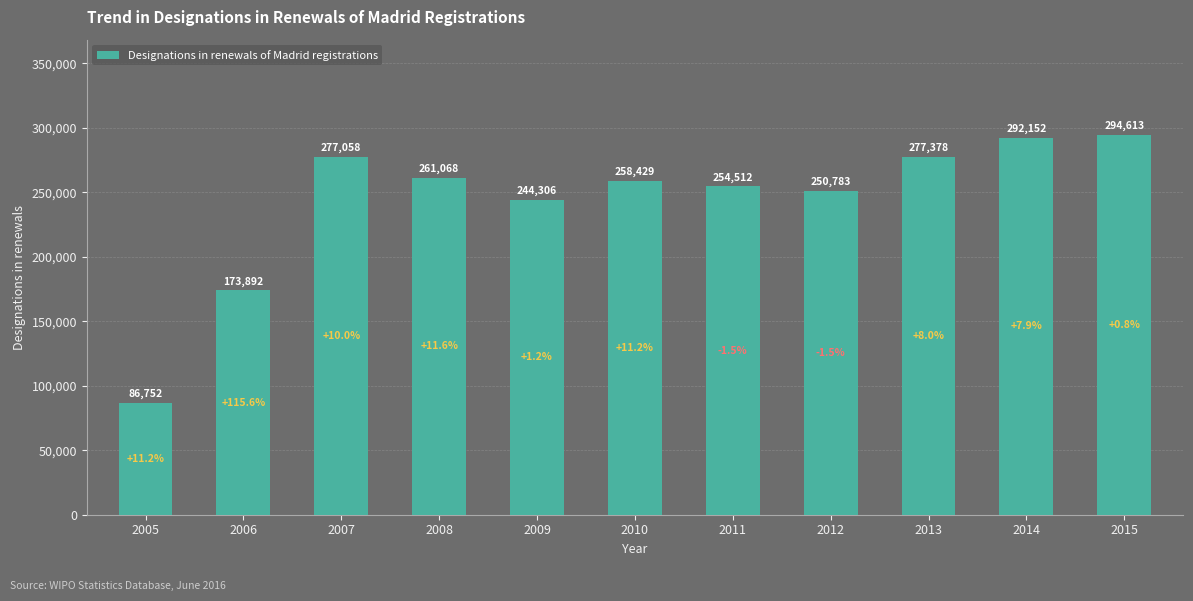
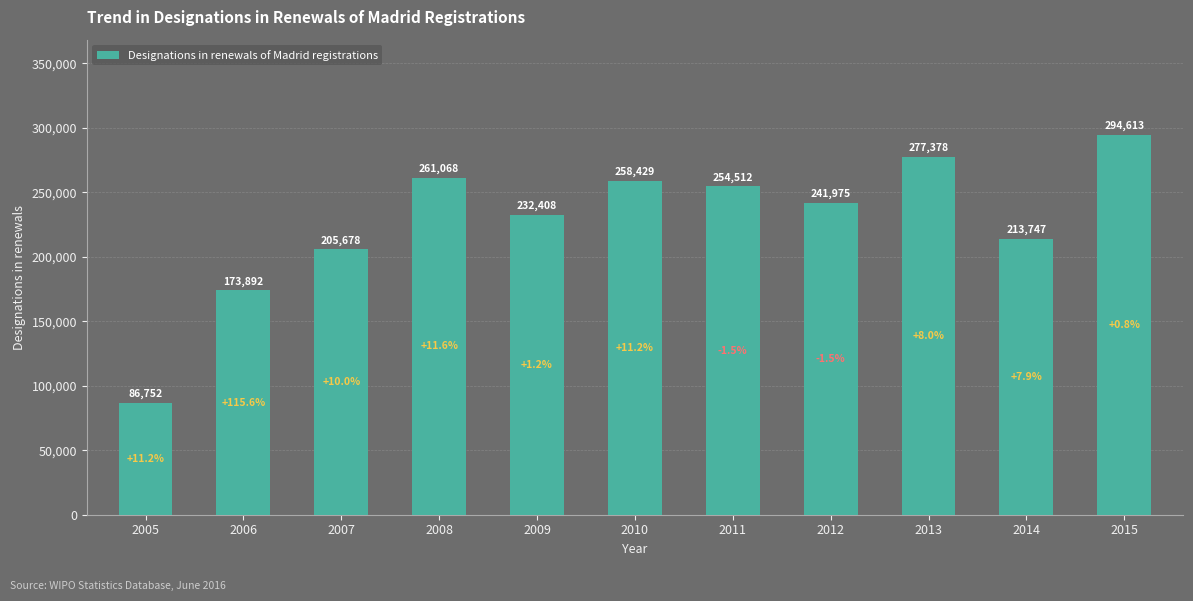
2007: 277,058 -> 205,678
2009: 244,306 -> 232,408
2012: 250,783 -> 241,975
2014: 292,152 -> 213,747
